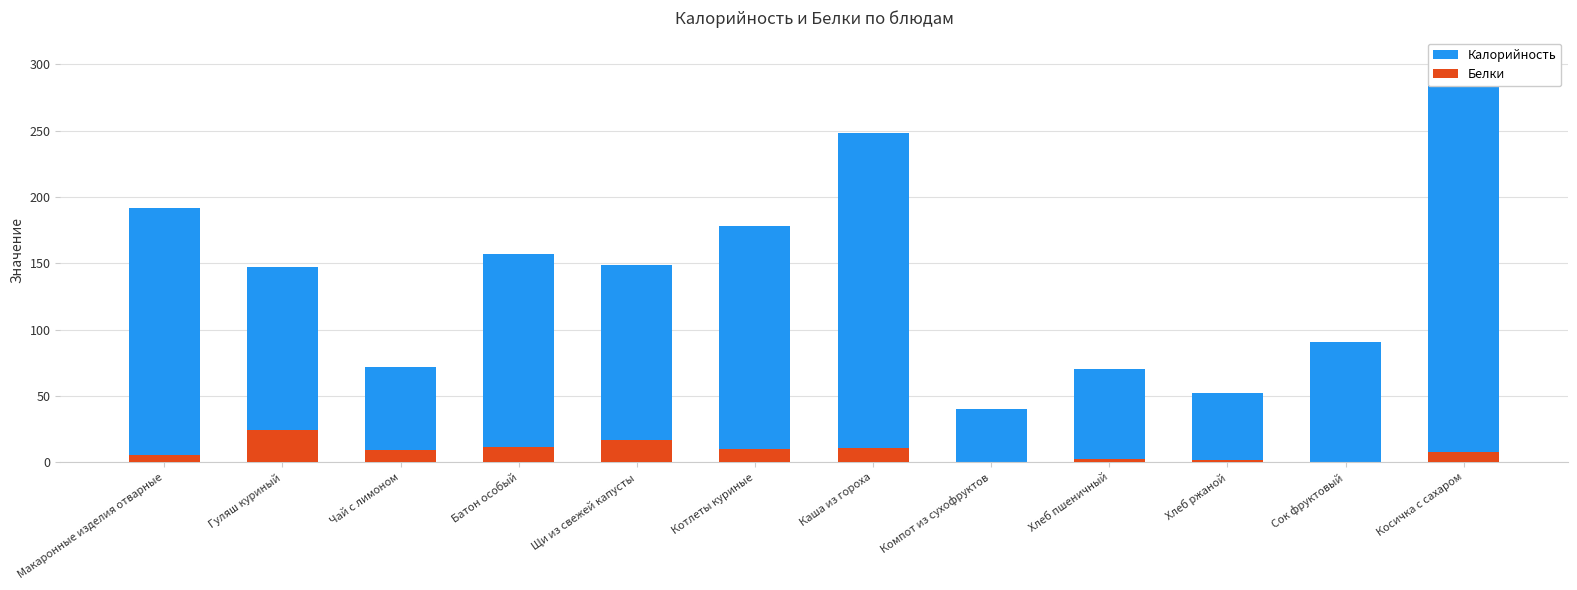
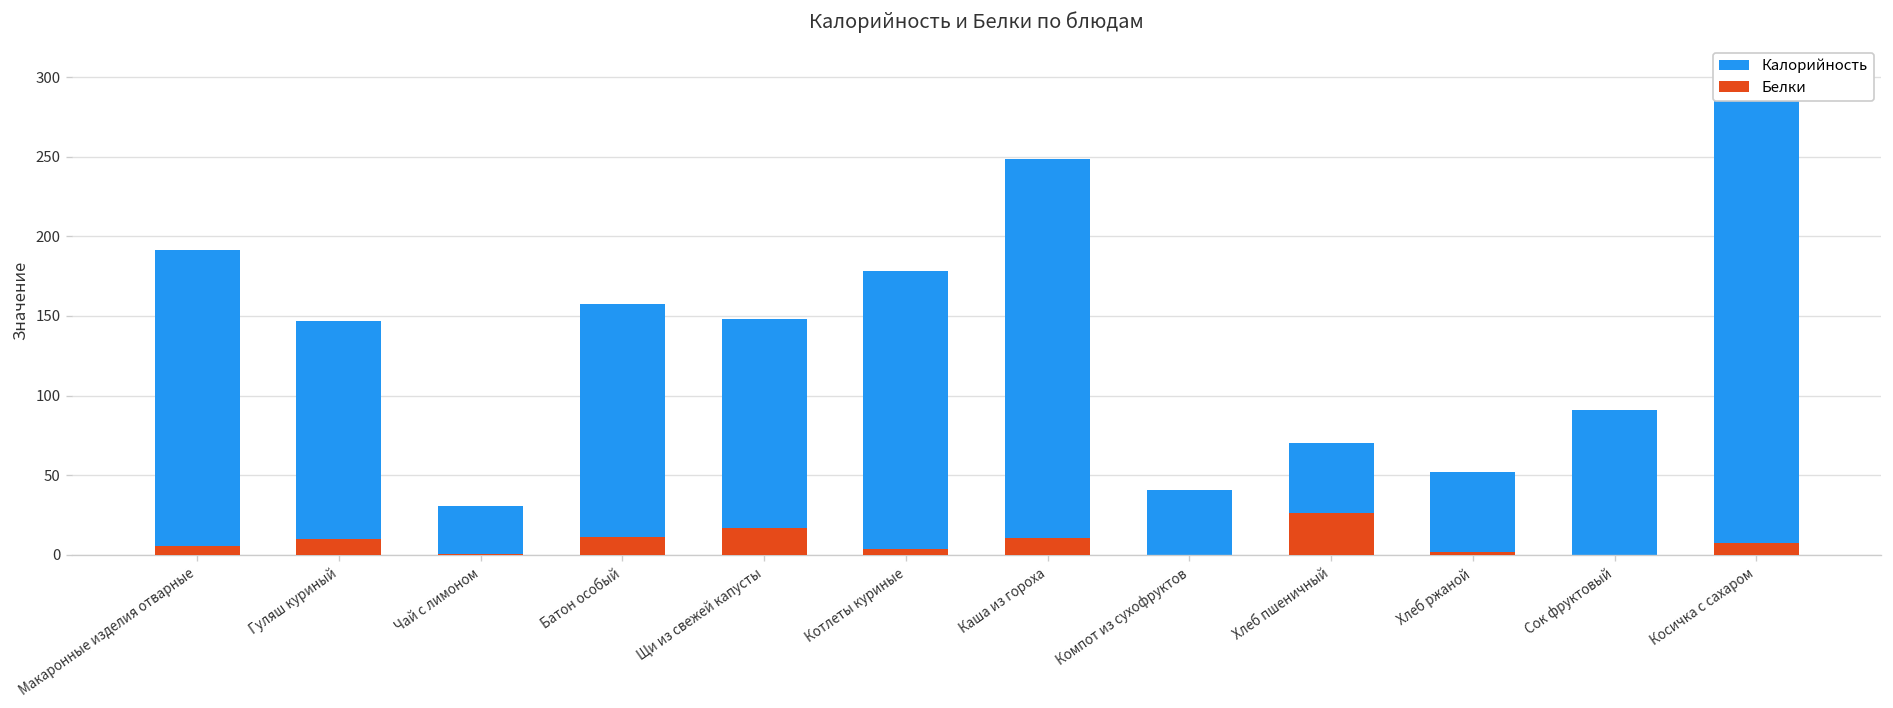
Белки, Гуляш куриный: 24 -> 10
Калорийность, Чай с лимоном: 72 -> 31
Белки, Чай с лимоном: 9 -> 0
Белки, Котлеты куриные: 10 -> 4
Белки, Хлеб пшеничный: 2 -> 26
